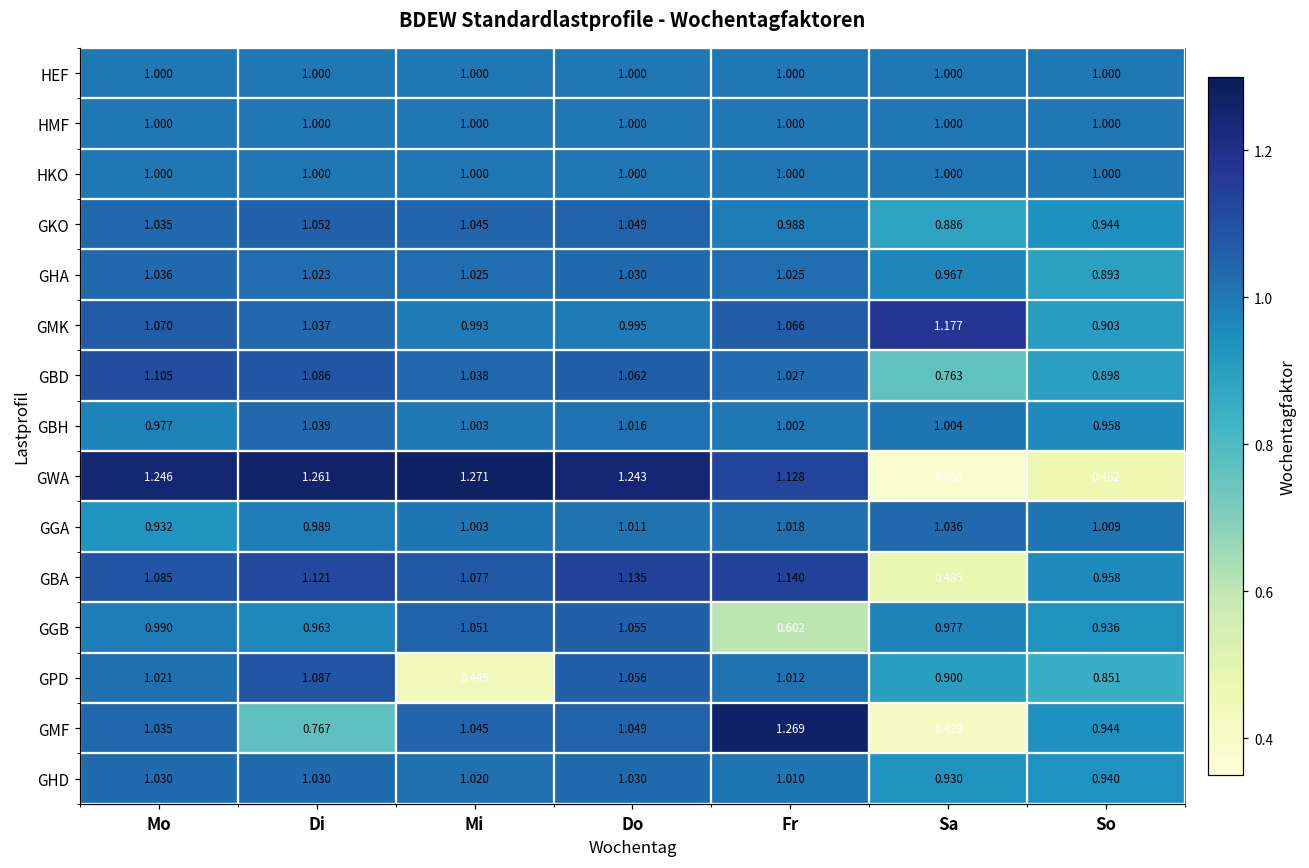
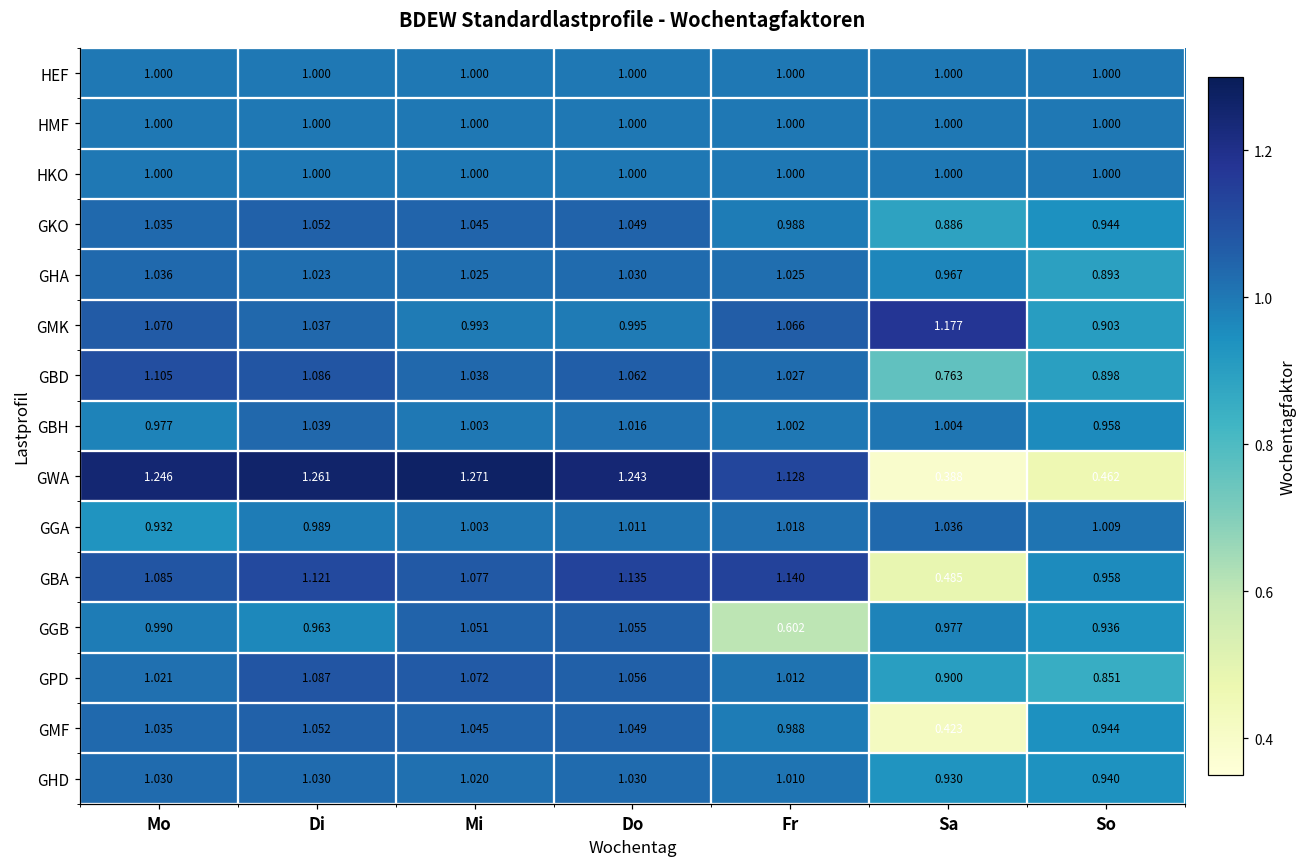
GPD, Mi: 0.445 -> 1.072
GMF, Di: 0.767 -> 1.052
GMF, Fr: 1.269 -> 0.988
